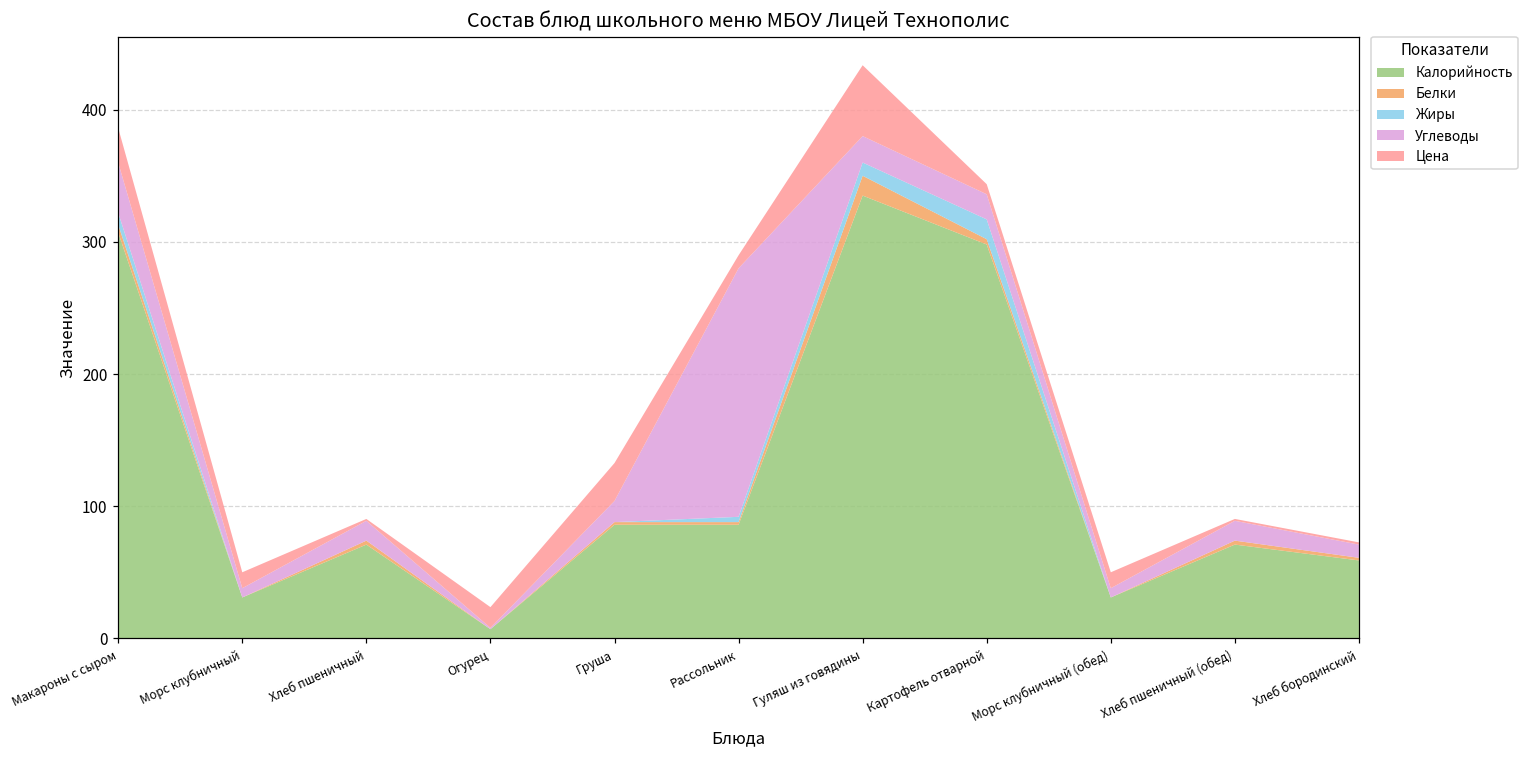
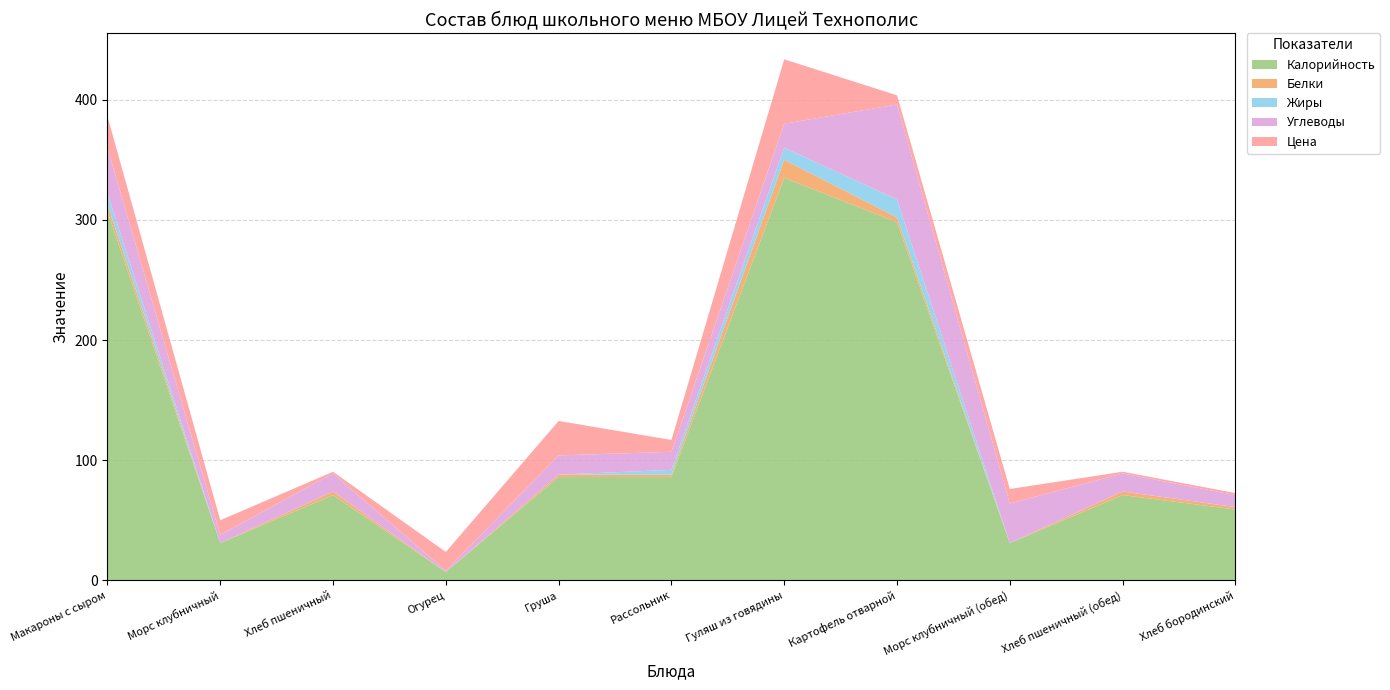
Углеводы, Рассольник: 188 -> 15
Углеводы, Картофель отварной: 19 -> 79
Углеводы, Морс клубничный (обед): 7 -> 33
